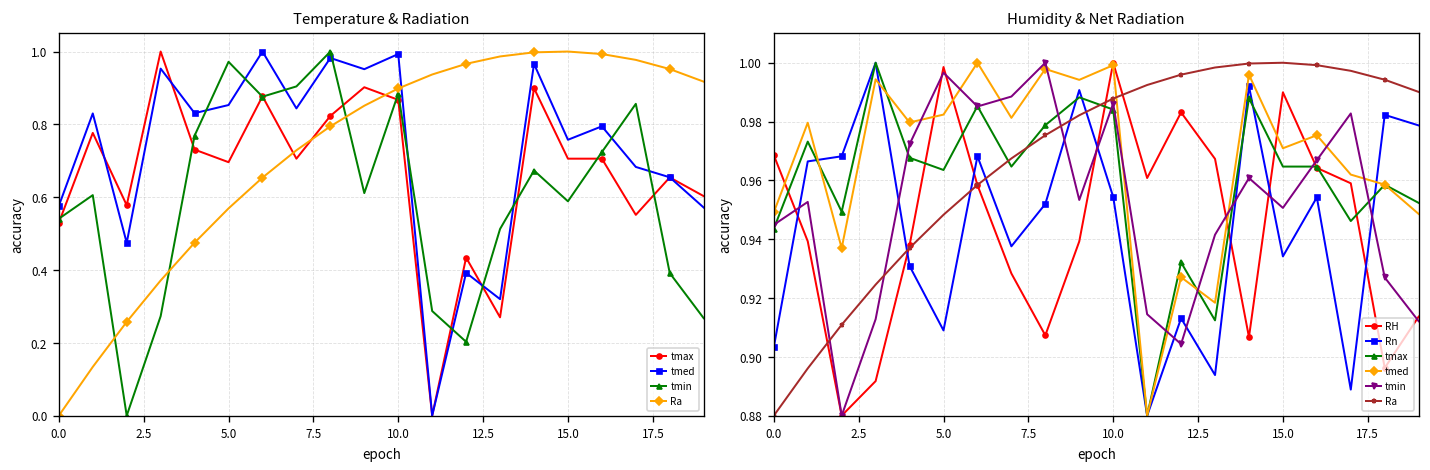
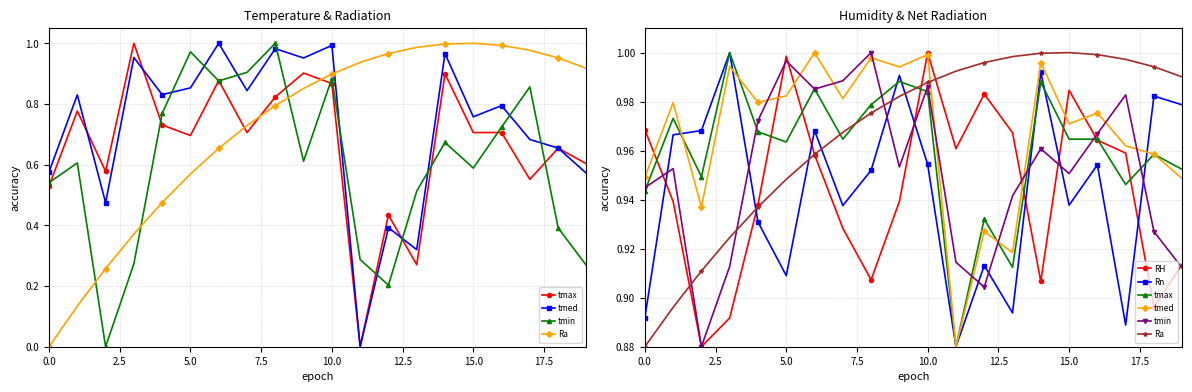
Humidity & Net Radiation, Rn, 0.0: 0.903 -> 0.892
Humidity & Net Radiation, RH, 15.0: 0.990 -> 0.985
Humidity & Net Radiation, Rn, 15.0: 0.934 -> 0.938
